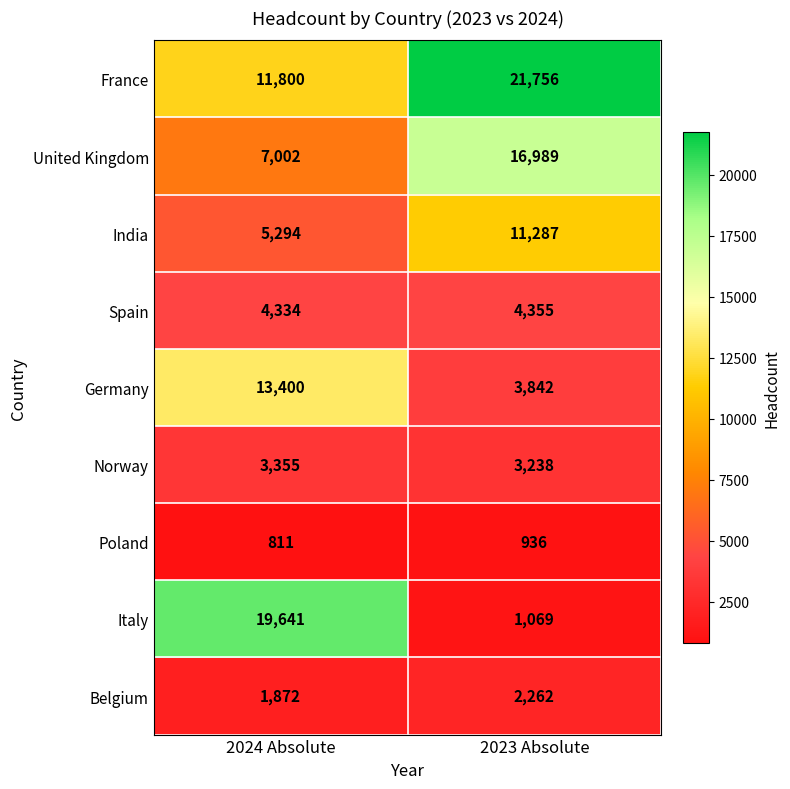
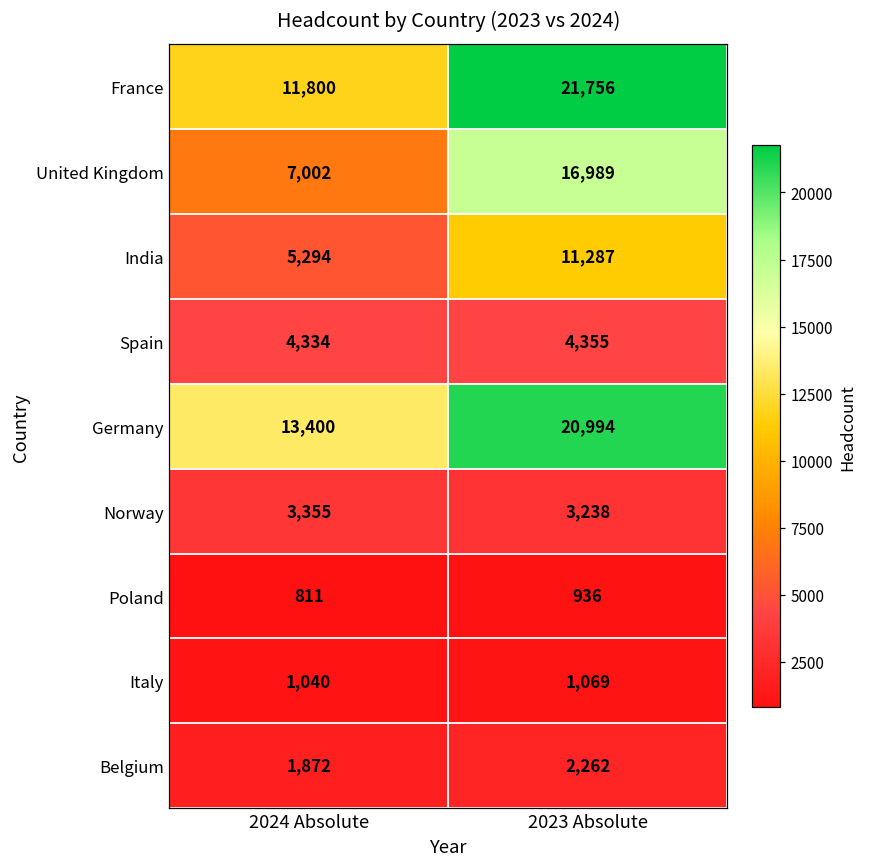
Germany, 2023 Absolute: 3,842 -> 20,994
Italy, 2024 Absolute: 19,641 -> 1,040
